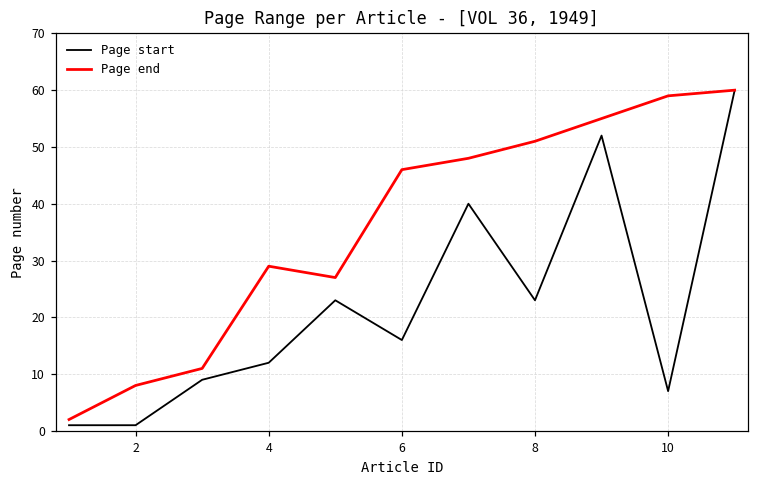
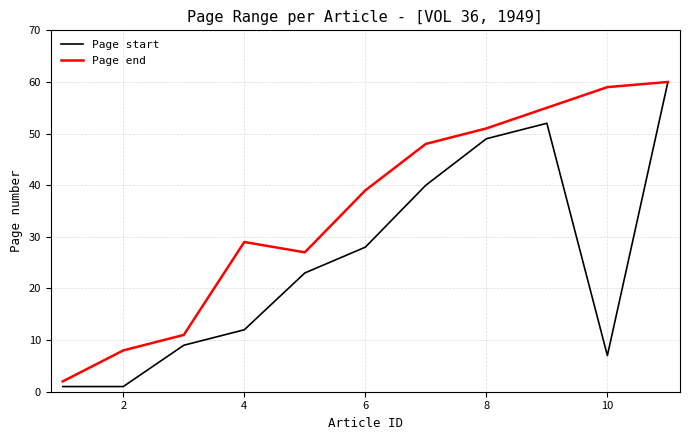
Page start, 6: 16 -> 28
Page end, 6: 46 -> 39
Page start, 8: 23 -> 49
